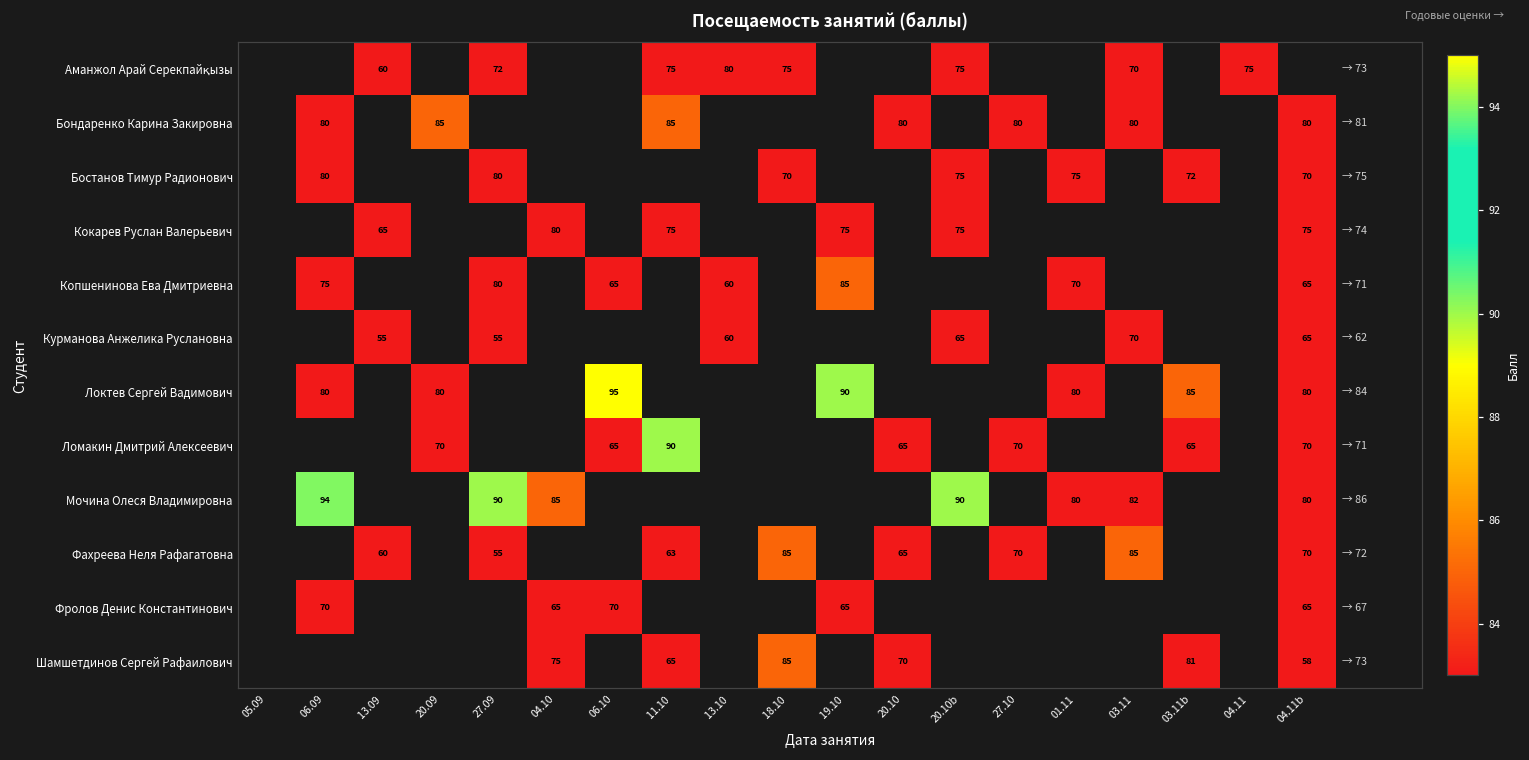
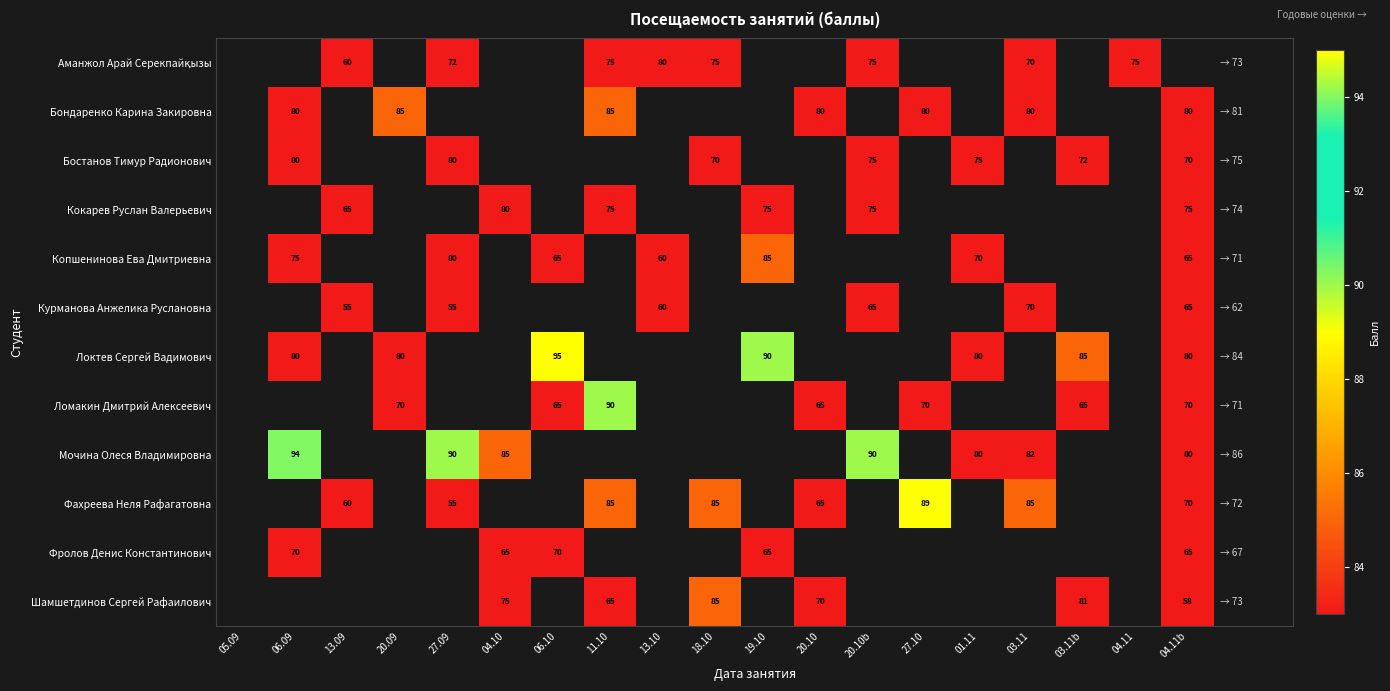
Фахреева Неля Рафагатовна, 11.10: 63 -> 85
Фахреева Неля Рафагатовна, 27.10: 70 -> 89
